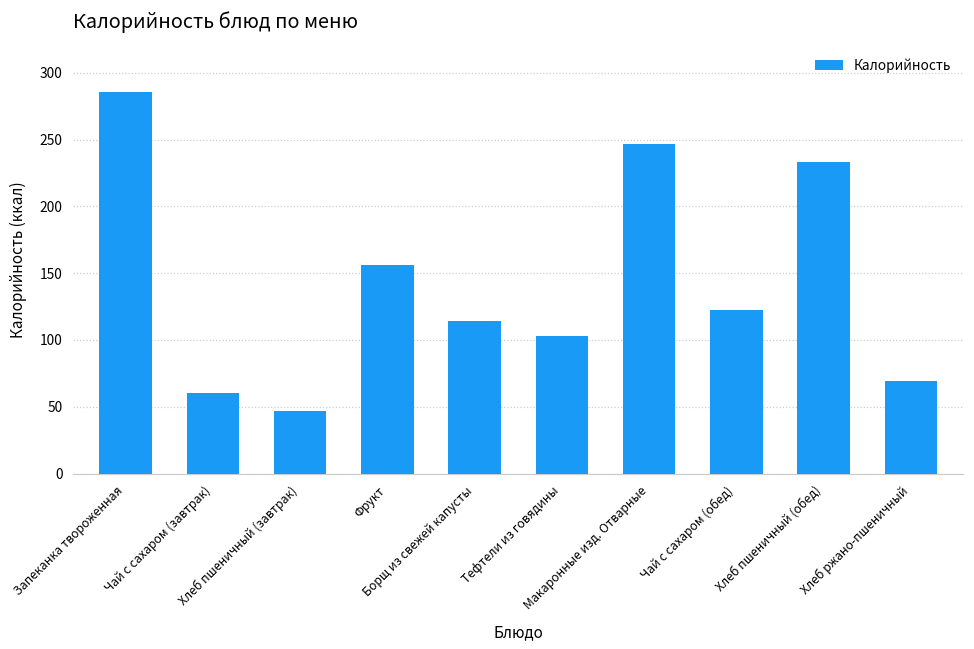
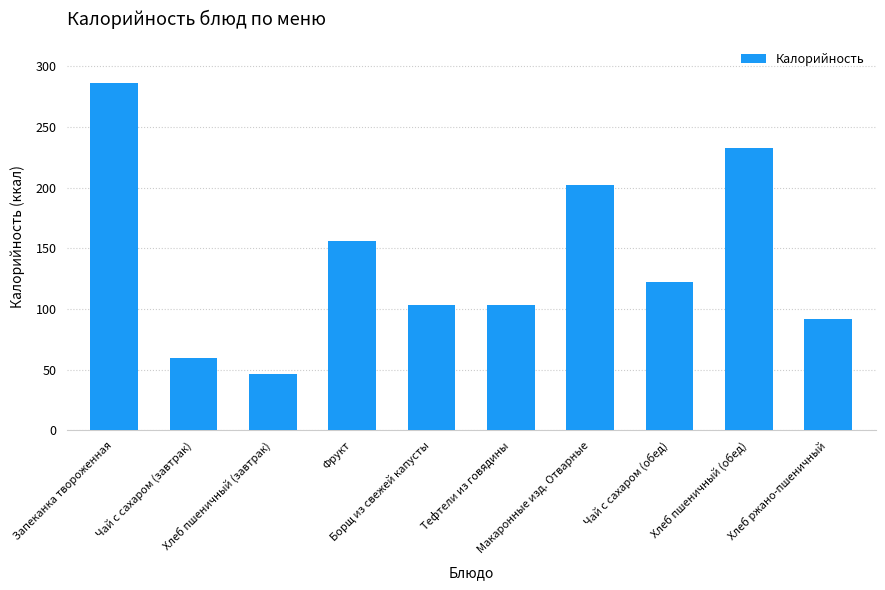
Борщ из свежей капусты: 114 -> 103
Макаронные изд. Отварные: 247 -> 202
Хлеб ржано-пшеничный: 69 -> 92
